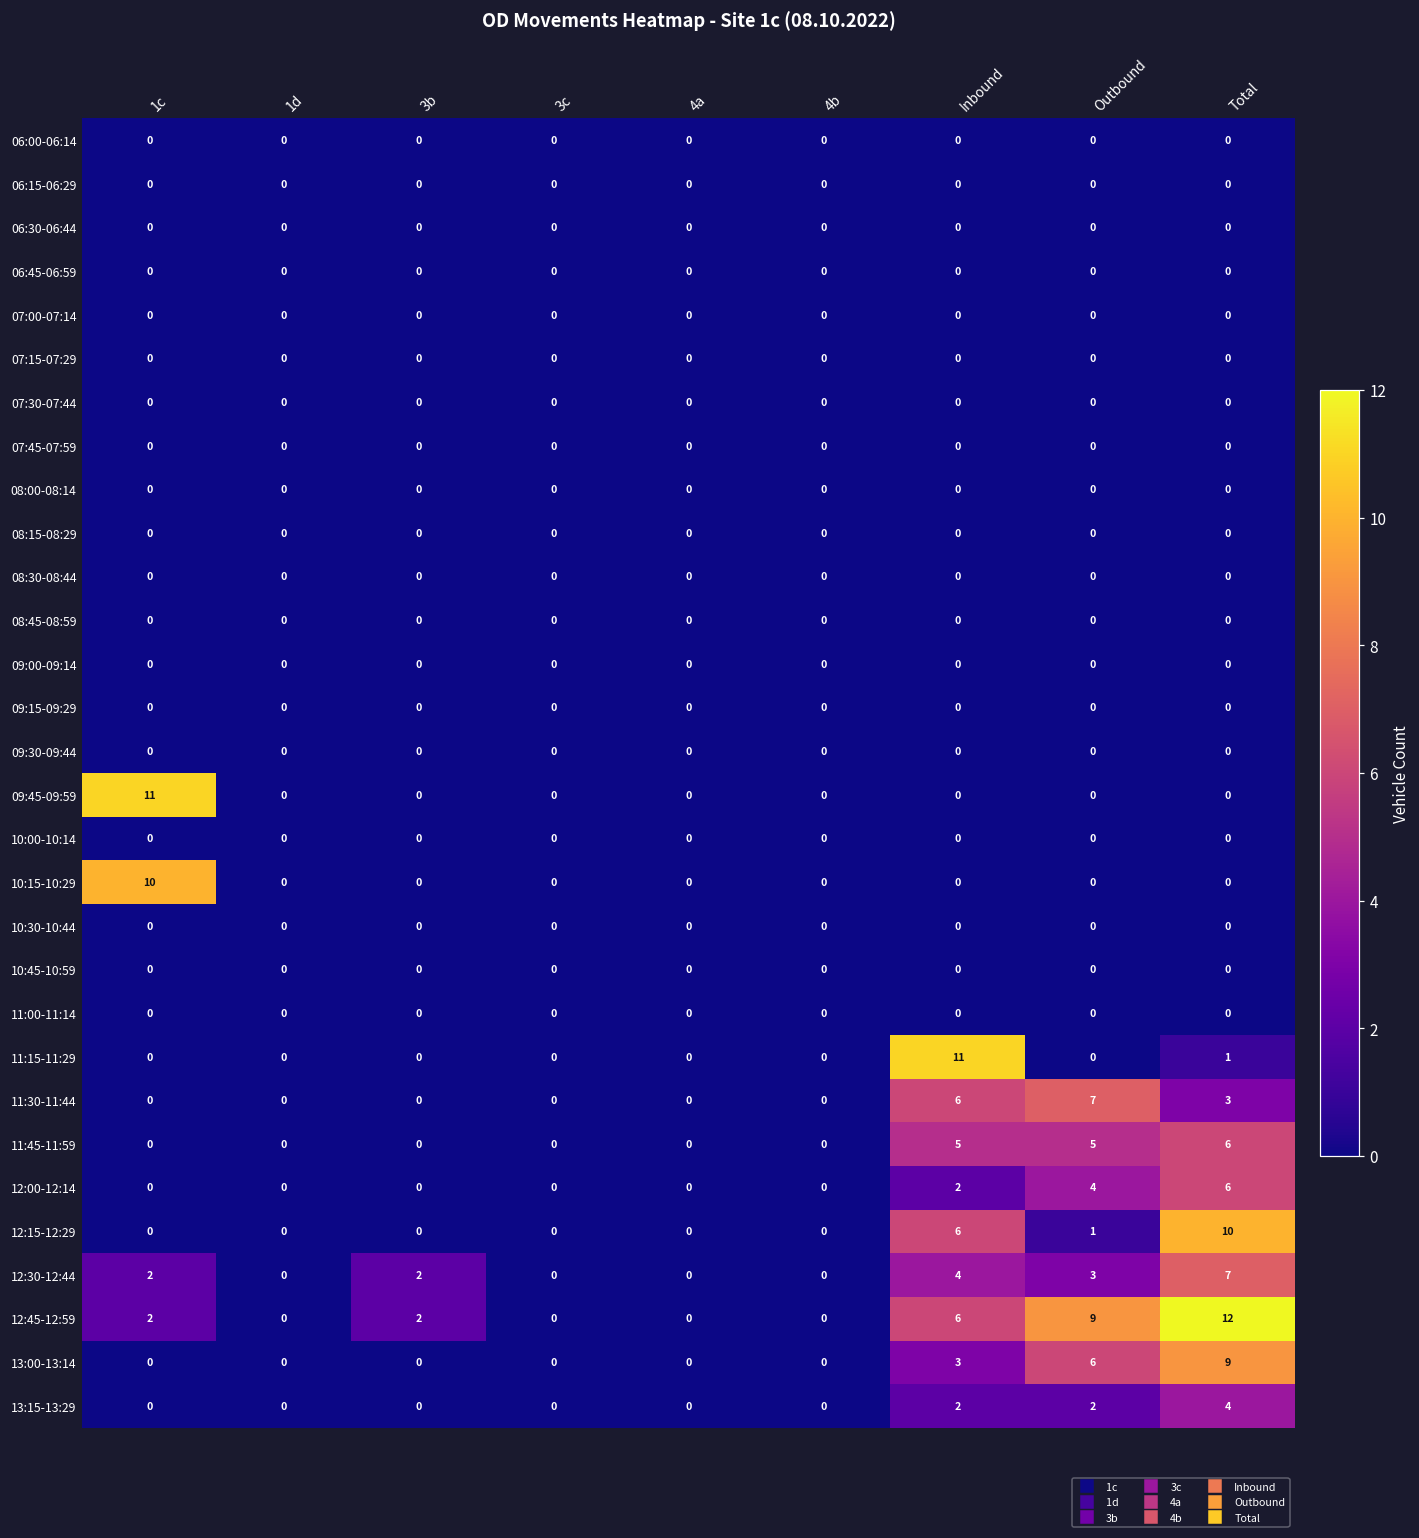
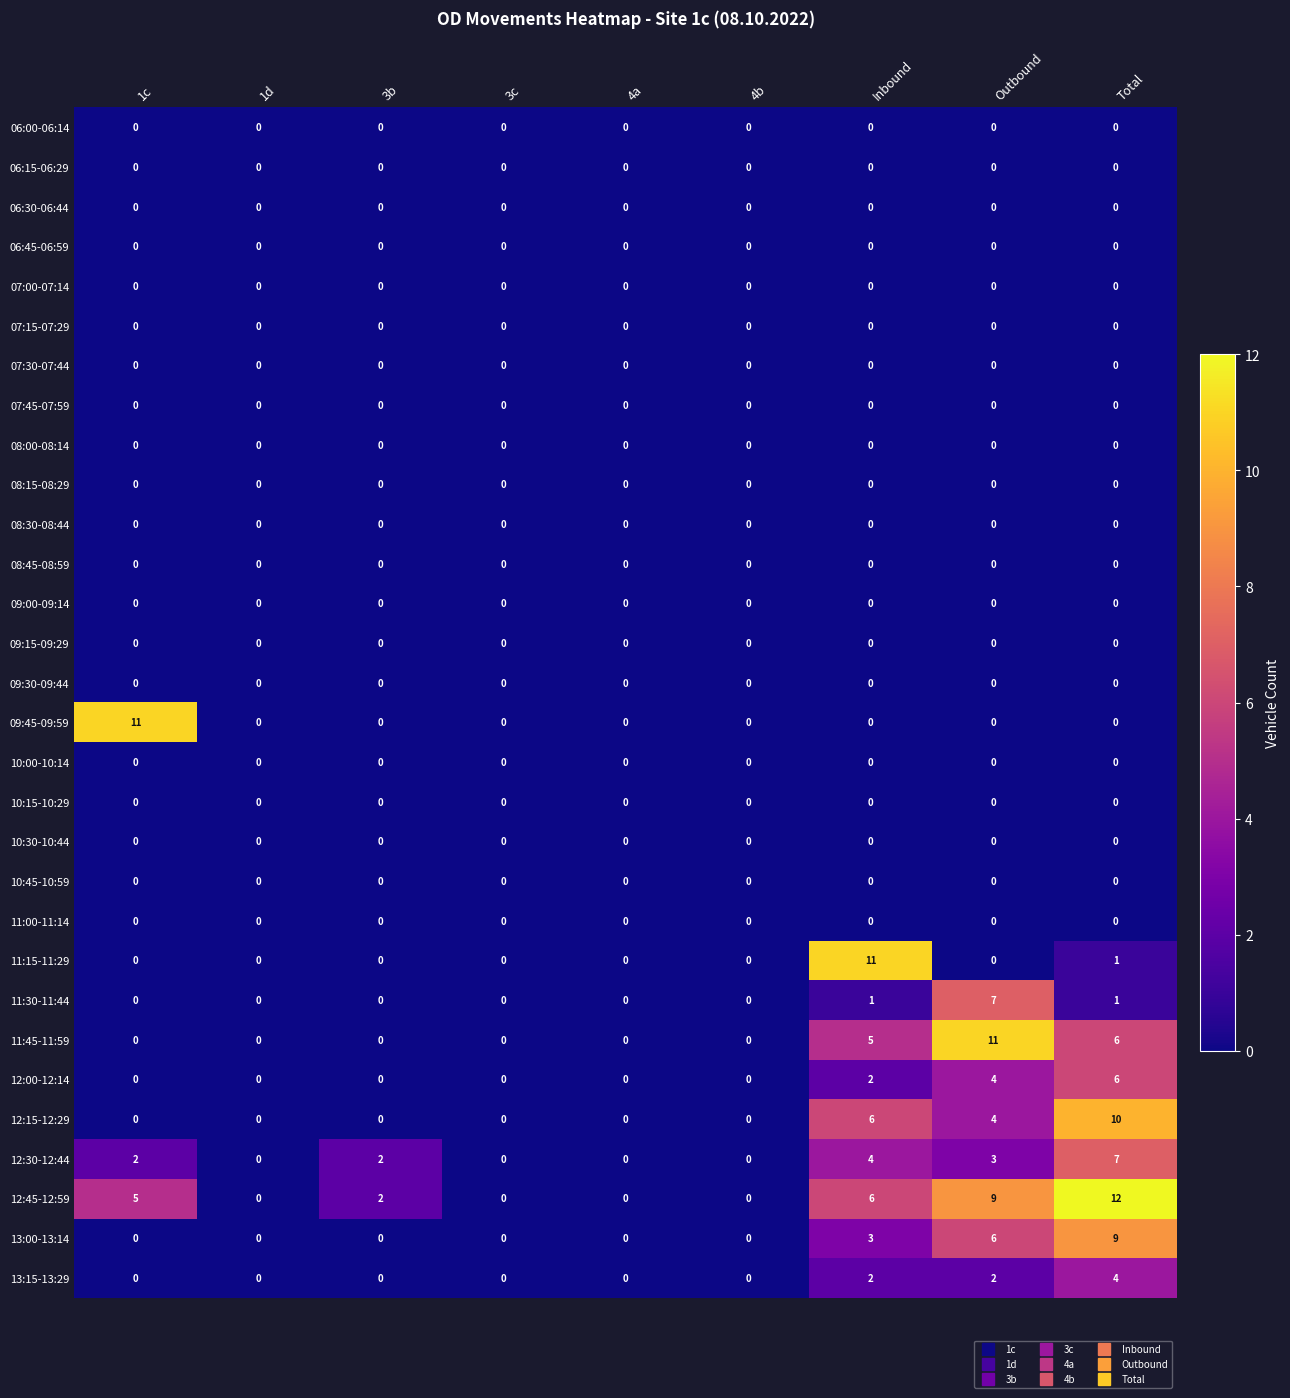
10:15-10:29, 1c: 10 -> 0
11:30-11:44, Inbound: 6 -> 1
11:30-11:44, Total: 3 -> 1
11:45-11:59, Outbound: 5 -> 11
12:15-12:29, Outbound: 1 -> 4
12:45-12:59, 1c: 2 -> 5
